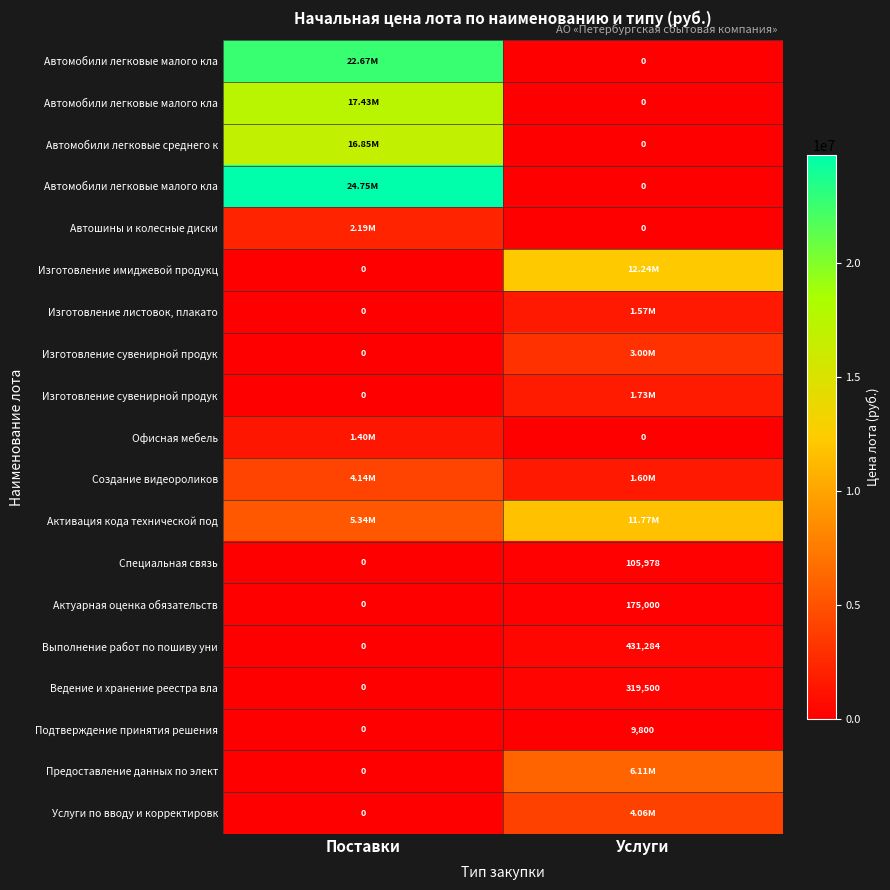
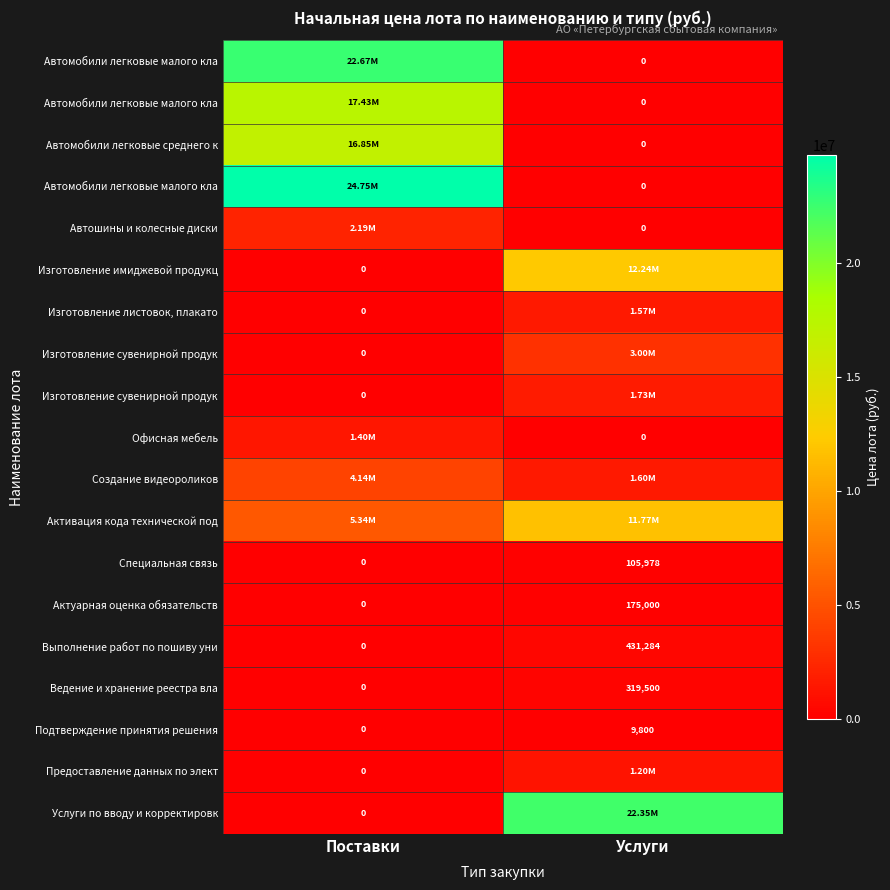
Предоставление данных по элект, Услуги: 6.11M -> 1.20M
Услуги по вводу и корректировк, Услуги: 4.06M -> 22.35M
